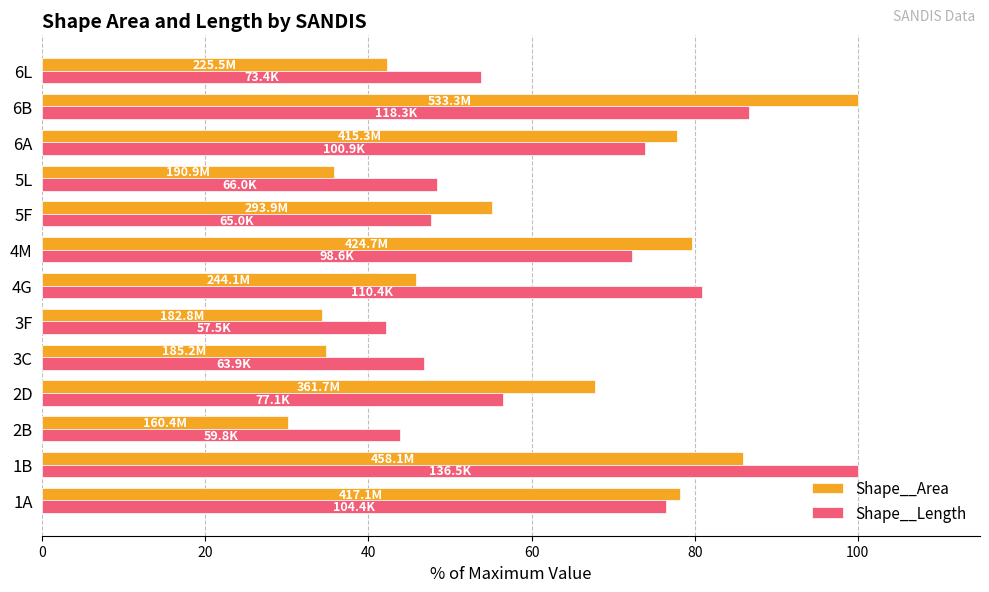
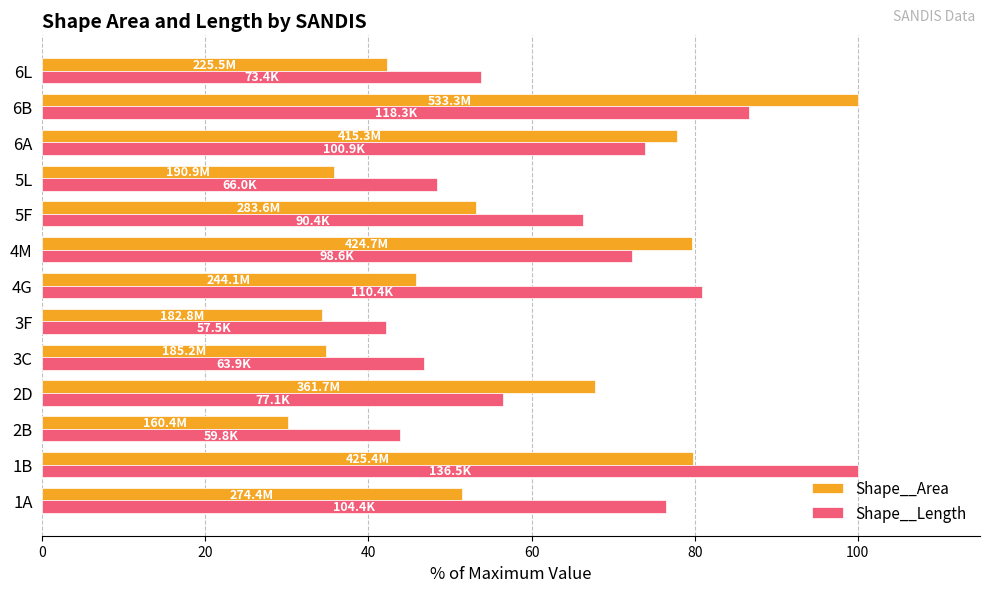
Shape__Area, 5F: 293.9M -> 283.6M
Shape__Length, 5F: 65.0K -> 90.4K
Shape__Area, 1B: 458.1M -> 425.4M
Shape__Area, 1A: 417.1M -> 274.4M
